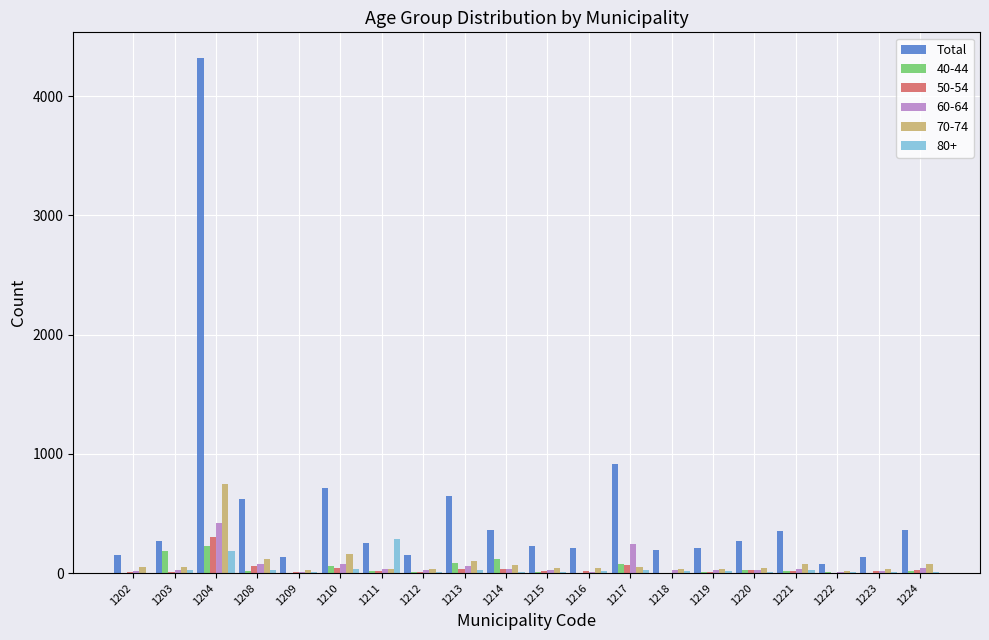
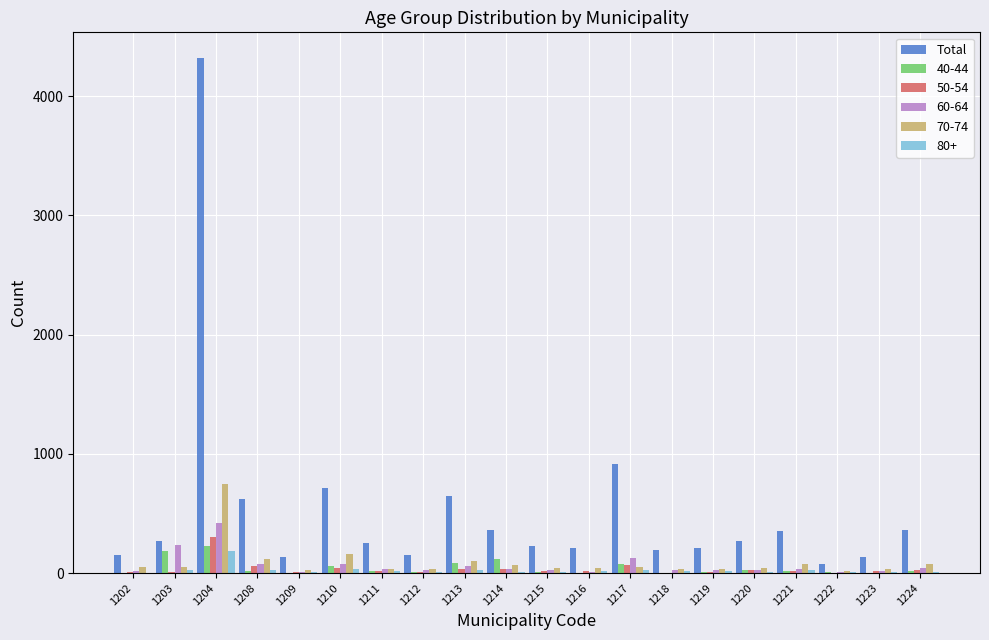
60-64, 1203: 20 -> 230
80+, 1211: 280 -> 20
60-64, 1217: 240 -> 120
